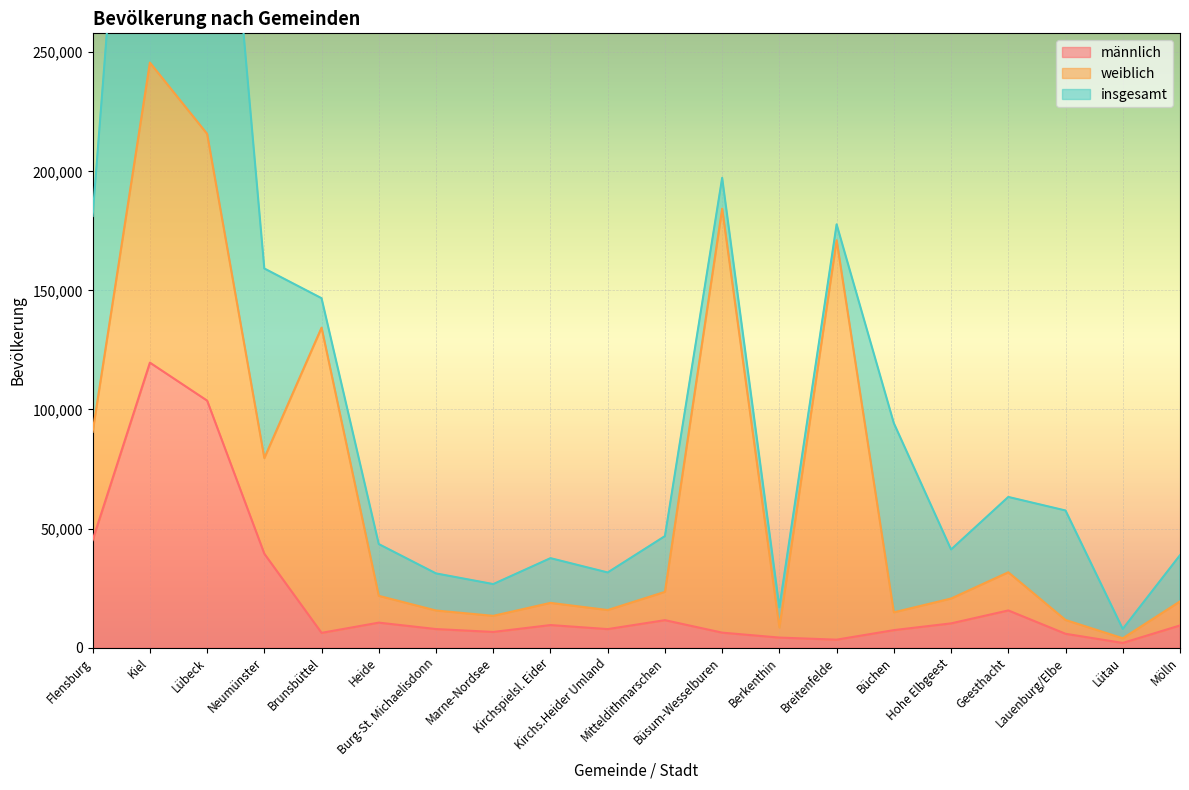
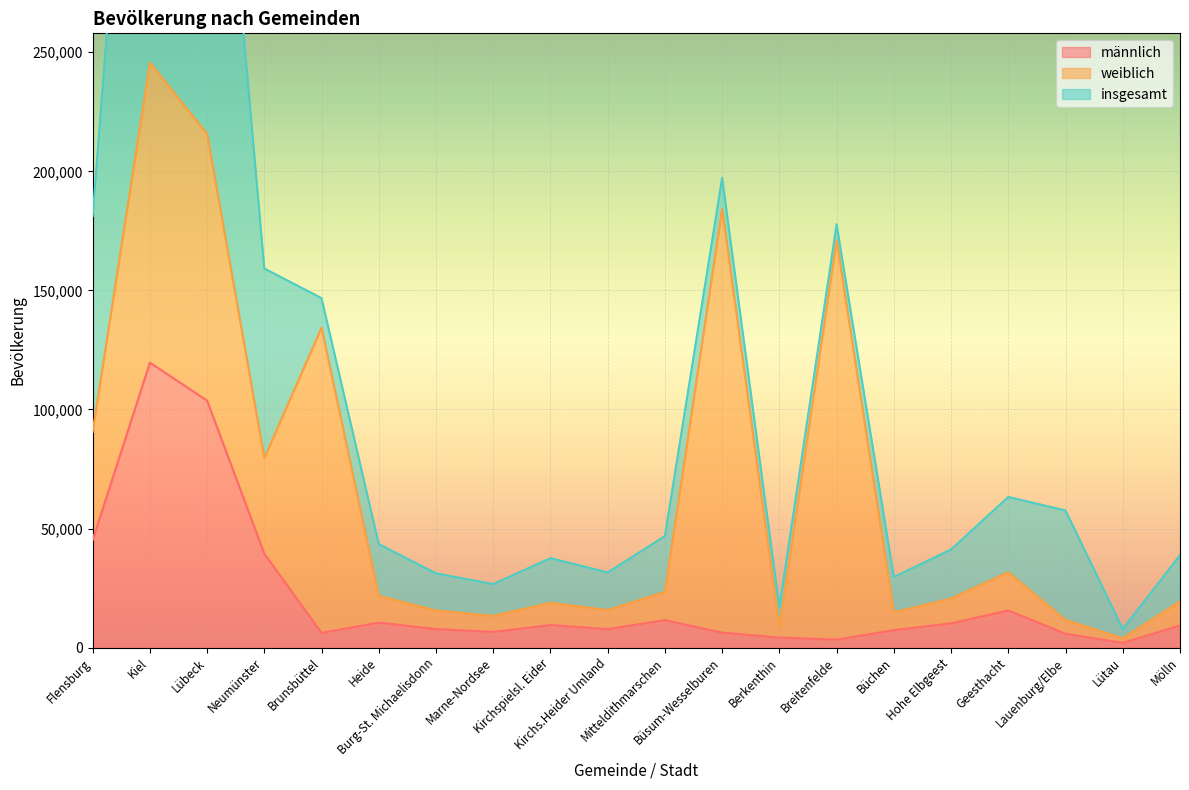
insgesamt, Büchen: 79,000 -> 15,000
